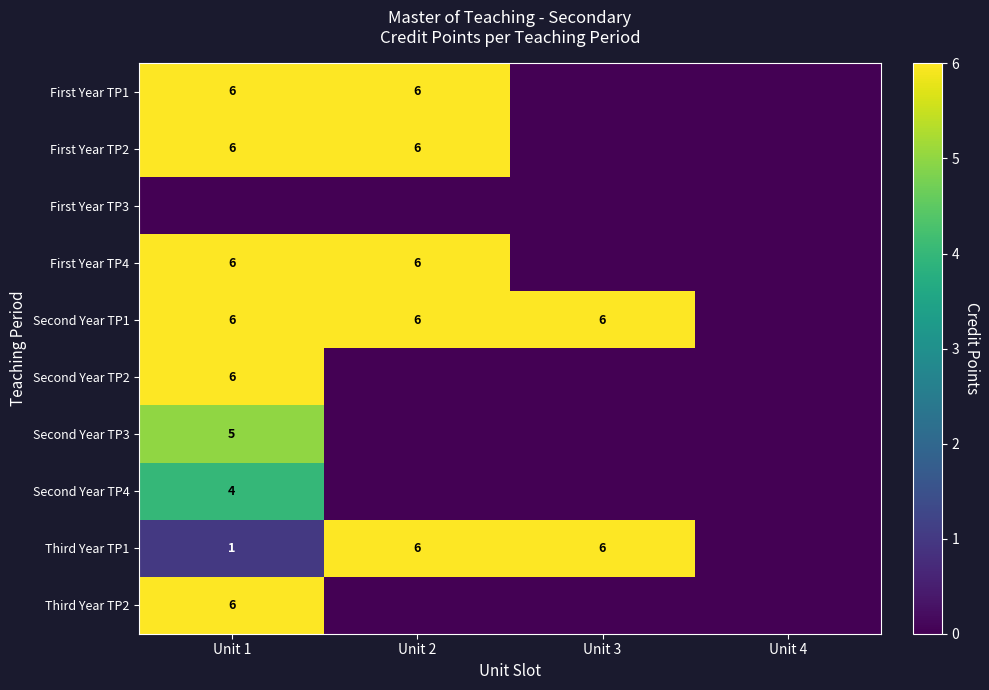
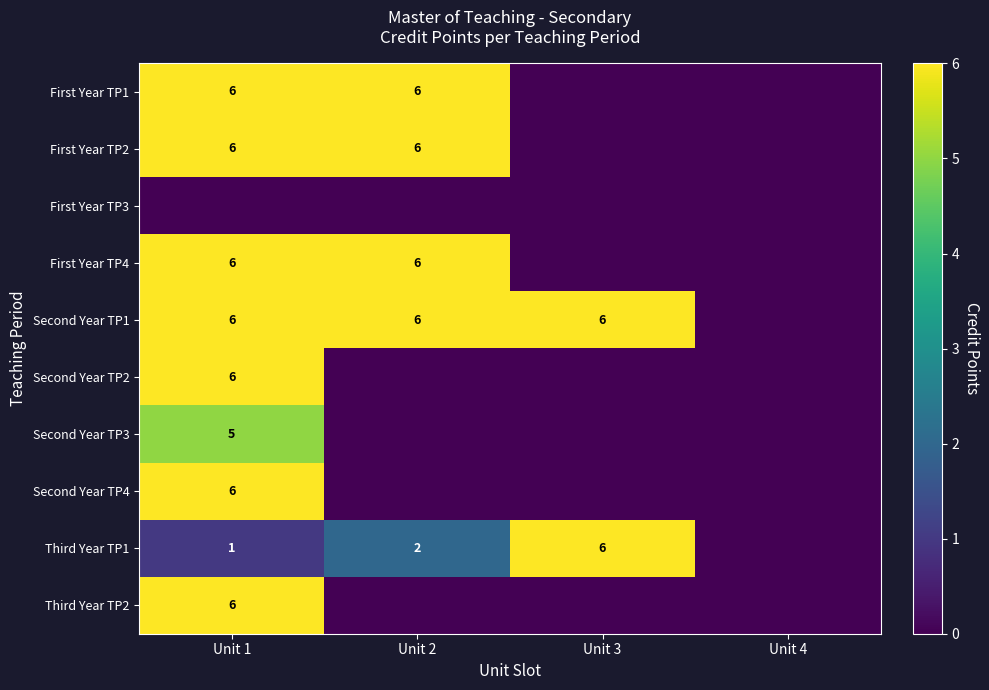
Second Year TP4, Unit 1: 4 -> 6
Third Year TP1, Unit 2: 6 -> 2
